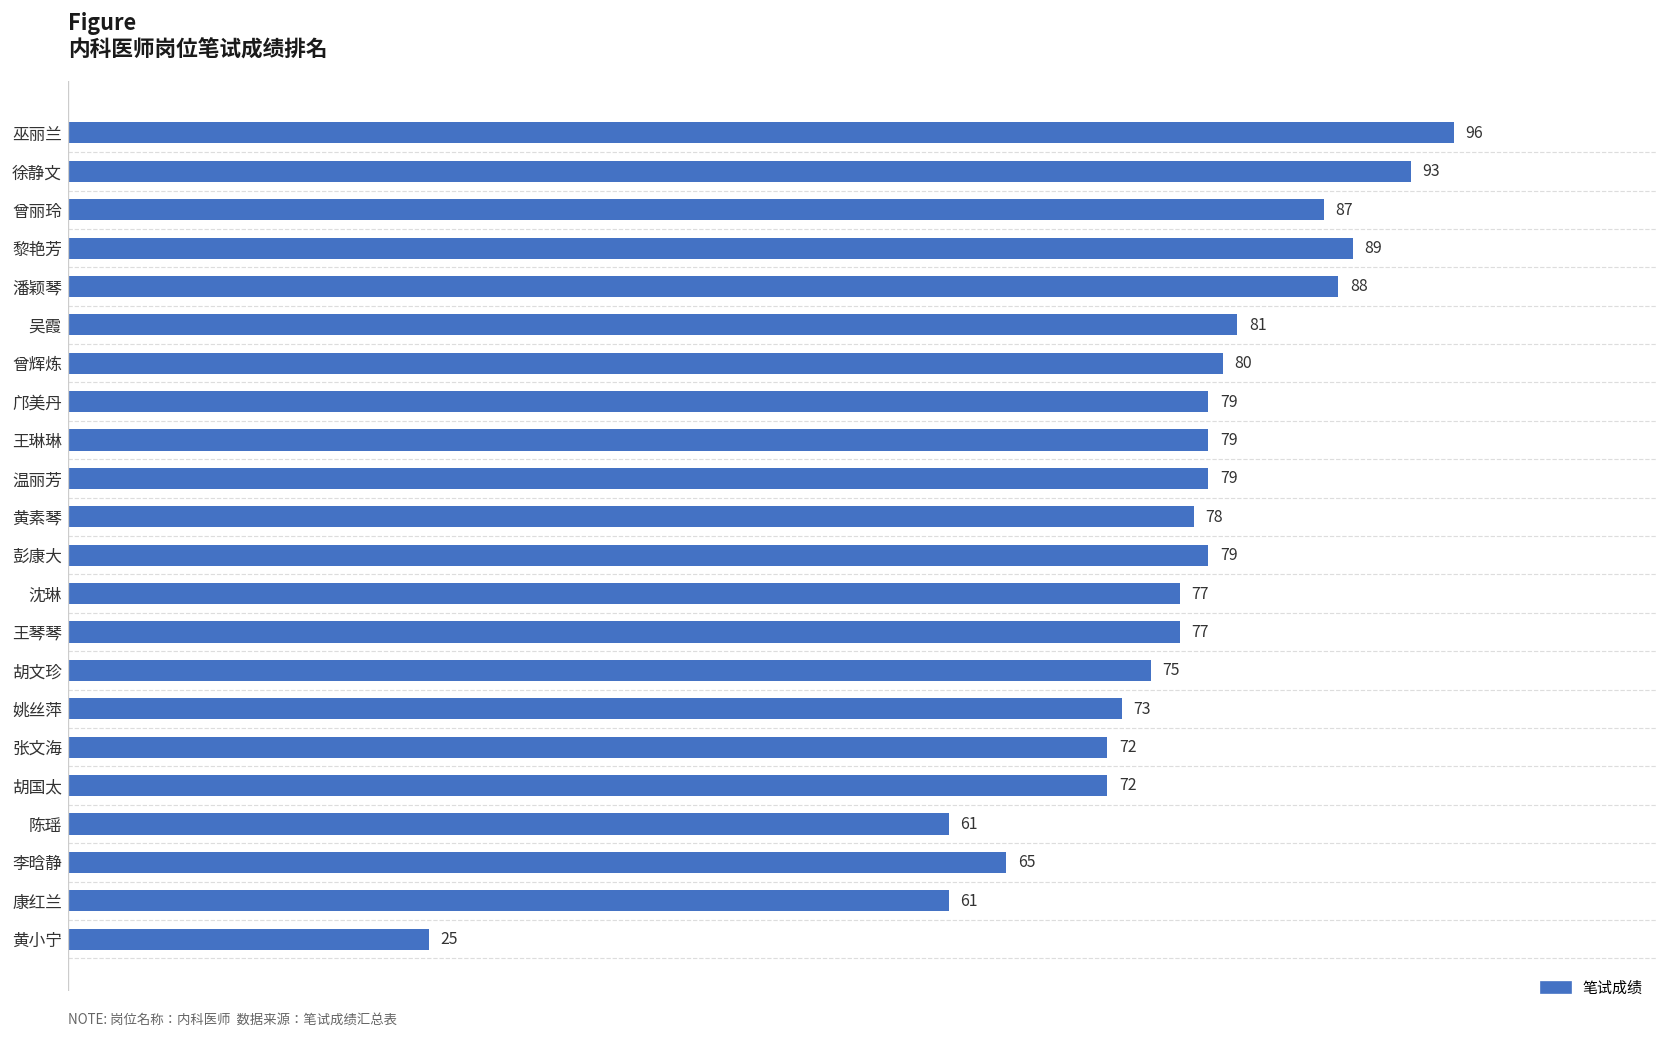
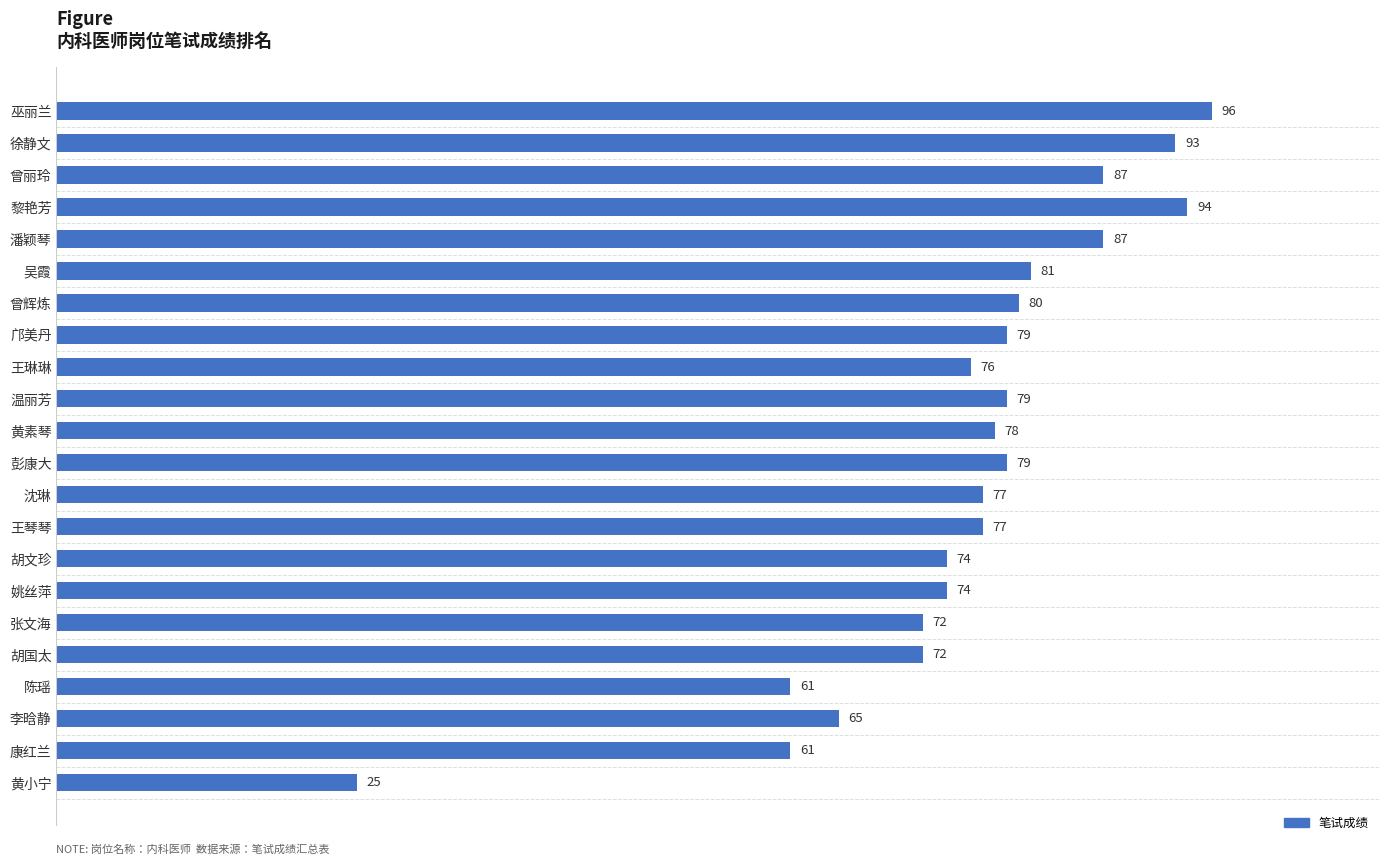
黎艳芳: 89 -> 94
潘颖琴: 88 -> 87
王琳琳: 79 -> 76
胡文珍: 75 -> 74
姚丝萍: 73 -> 74
